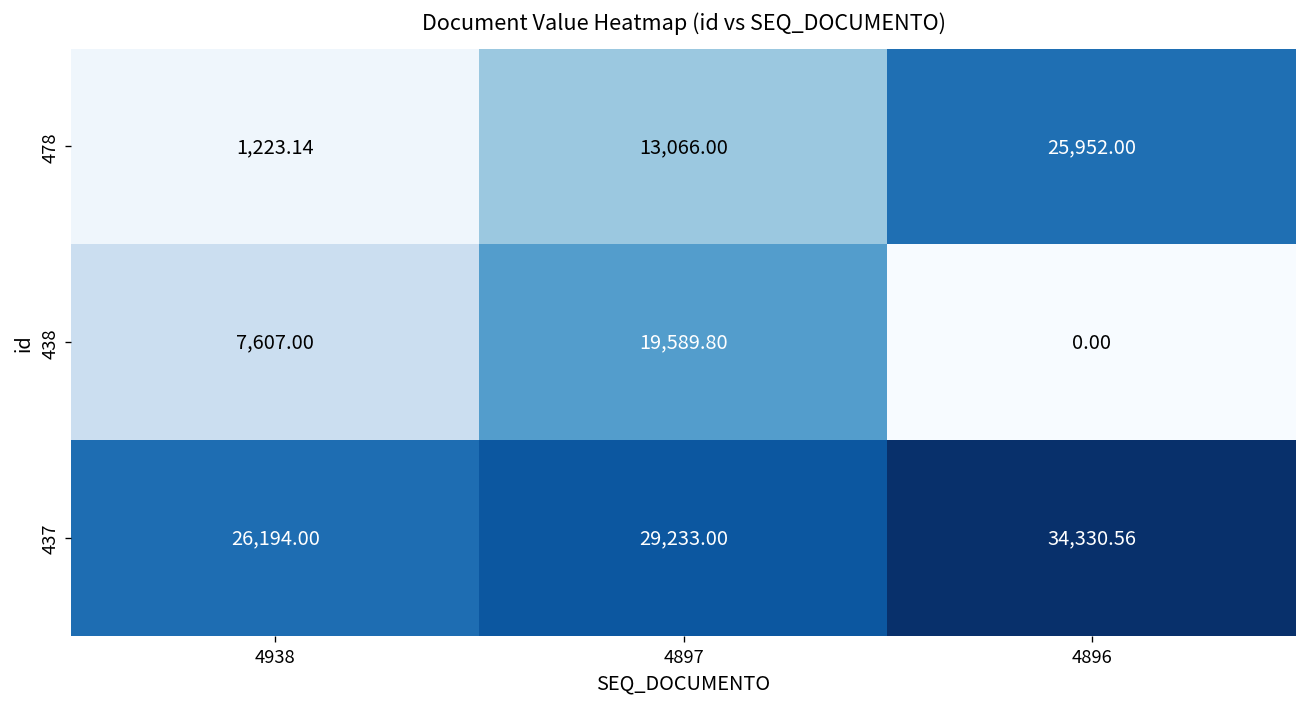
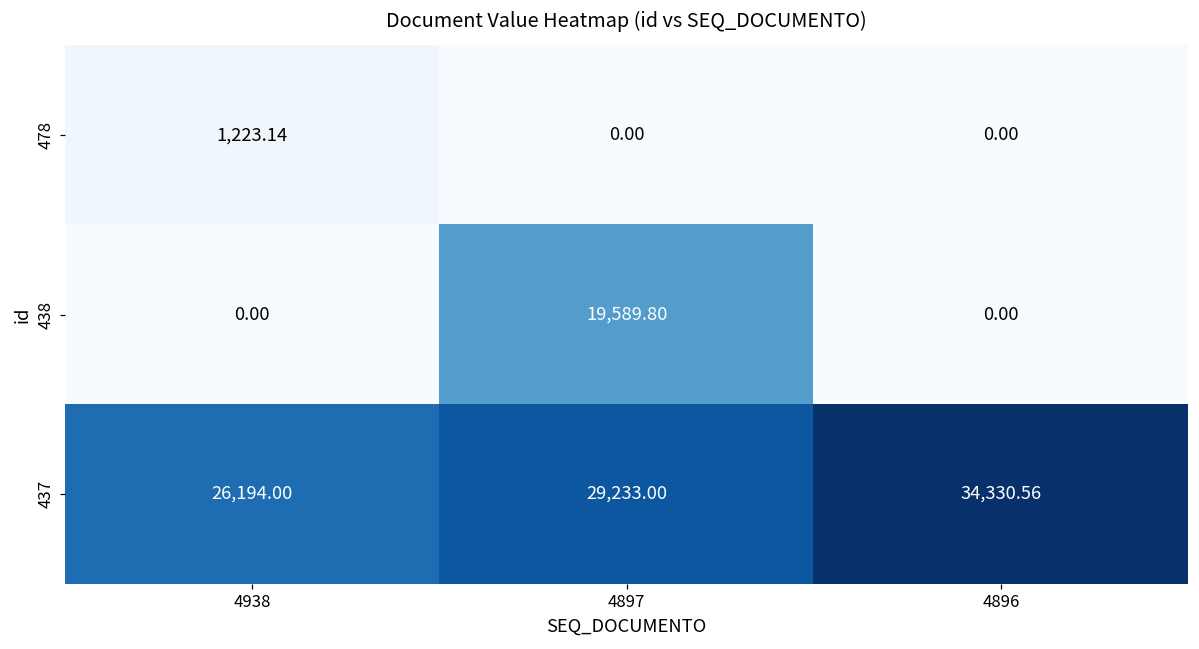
478, 4897: 13,066.00 -> 0.00
478, 4896: 25,952.00 -> 0.00
438, 4938: 7,607.00 -> 0.00
